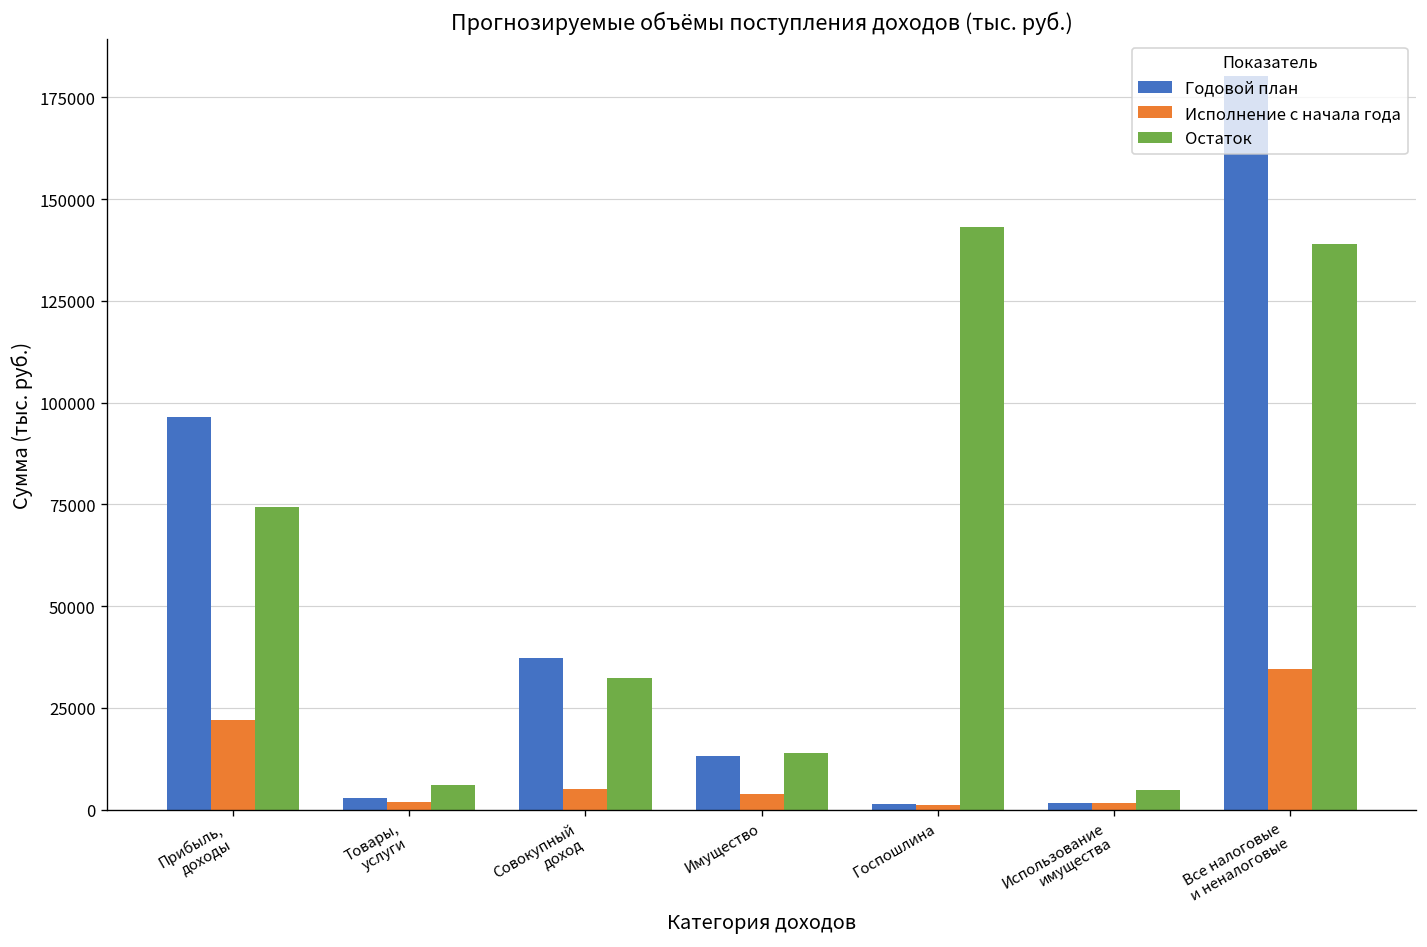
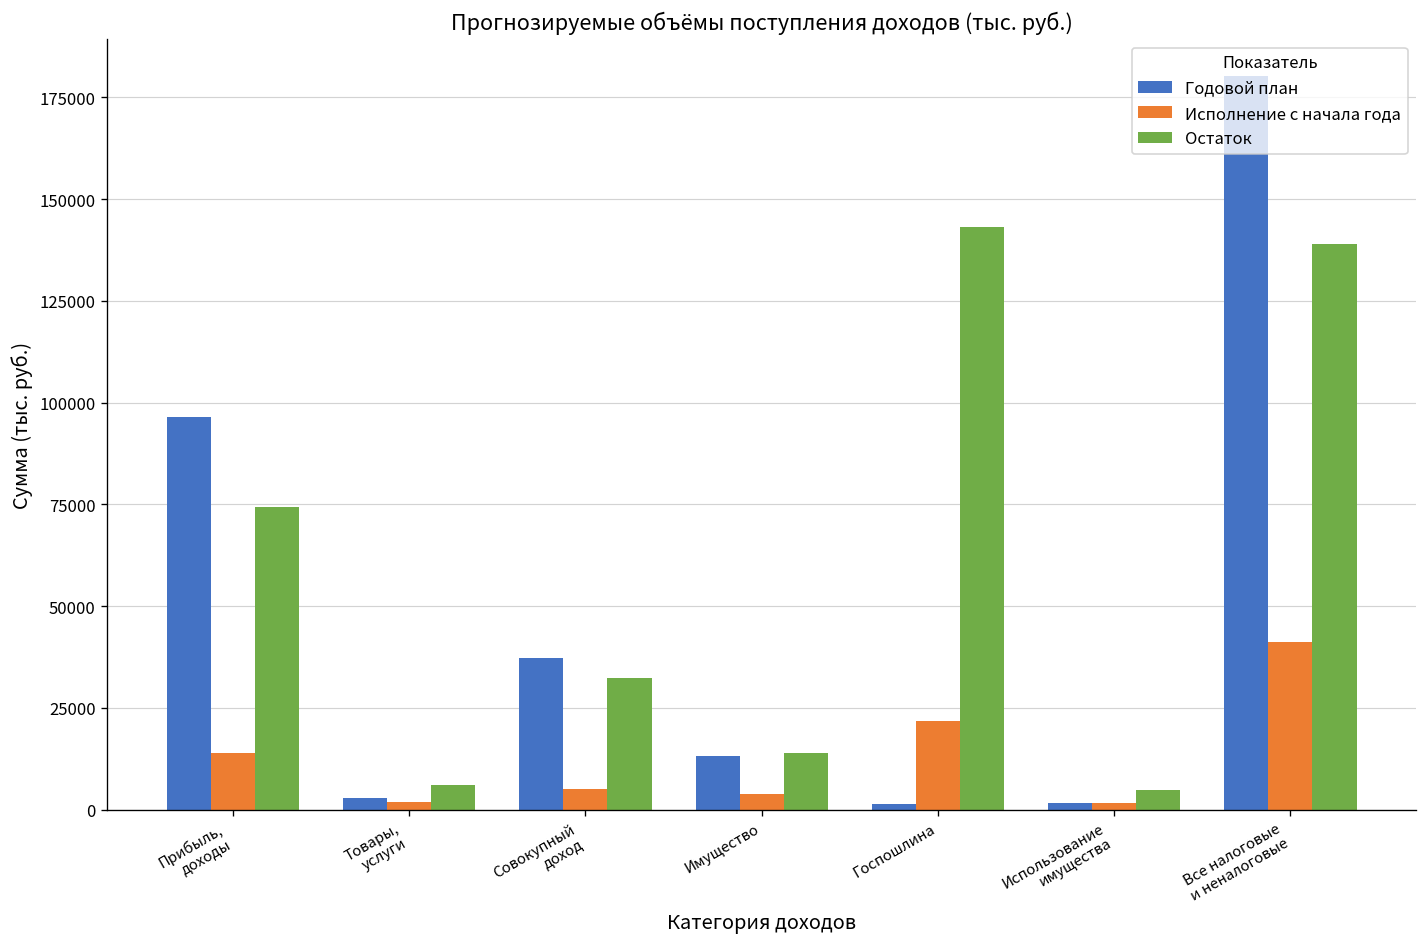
Исполнение с начала года, Прибыль, доходы: 22000 -> 14000
Исполнение с начала года, Госпошлина: 1000 -> 22000
Исполнение с начала года, Все налоговые и неналоговые: 35000 -> 41000
